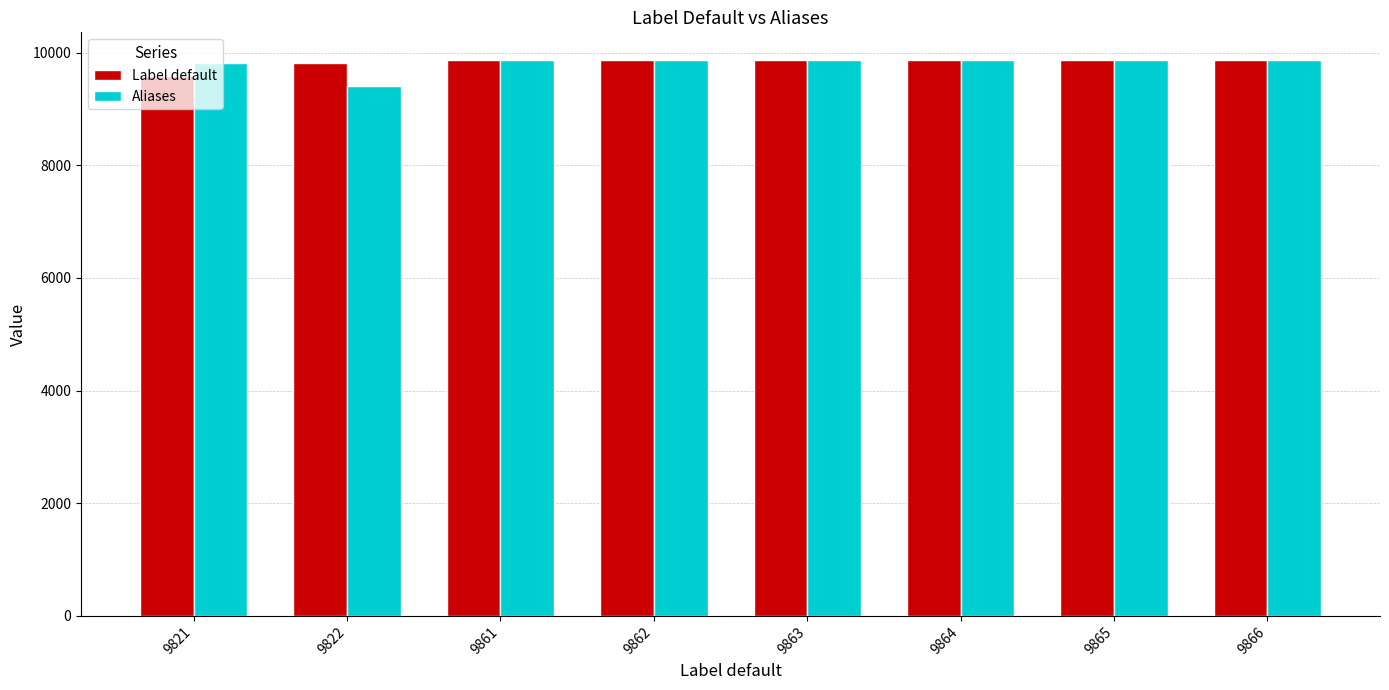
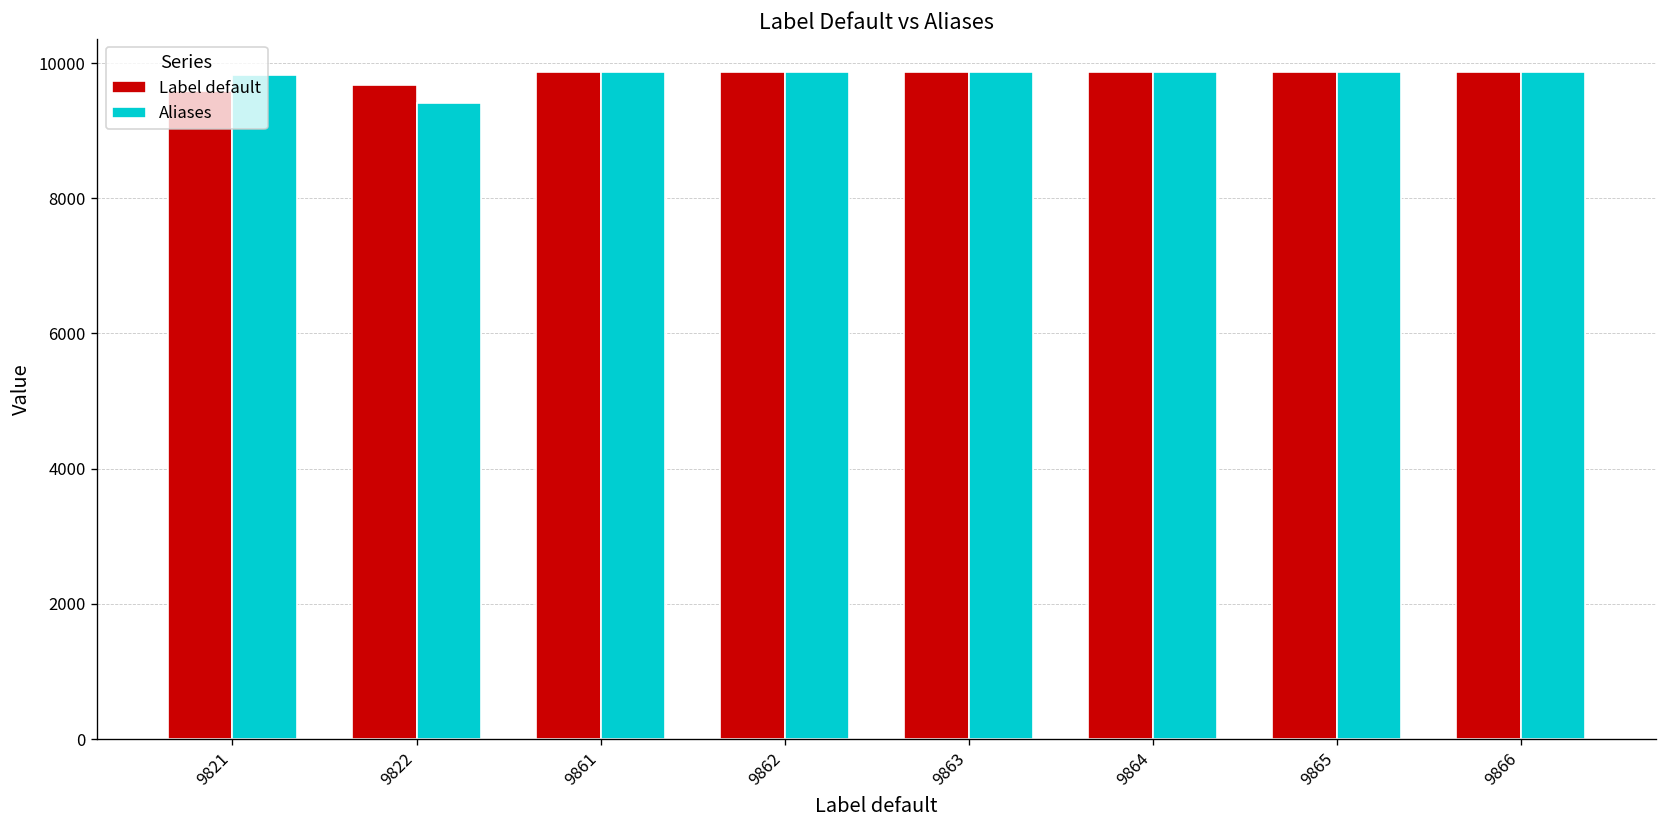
Label default, 9822: 9800 -> 9700
